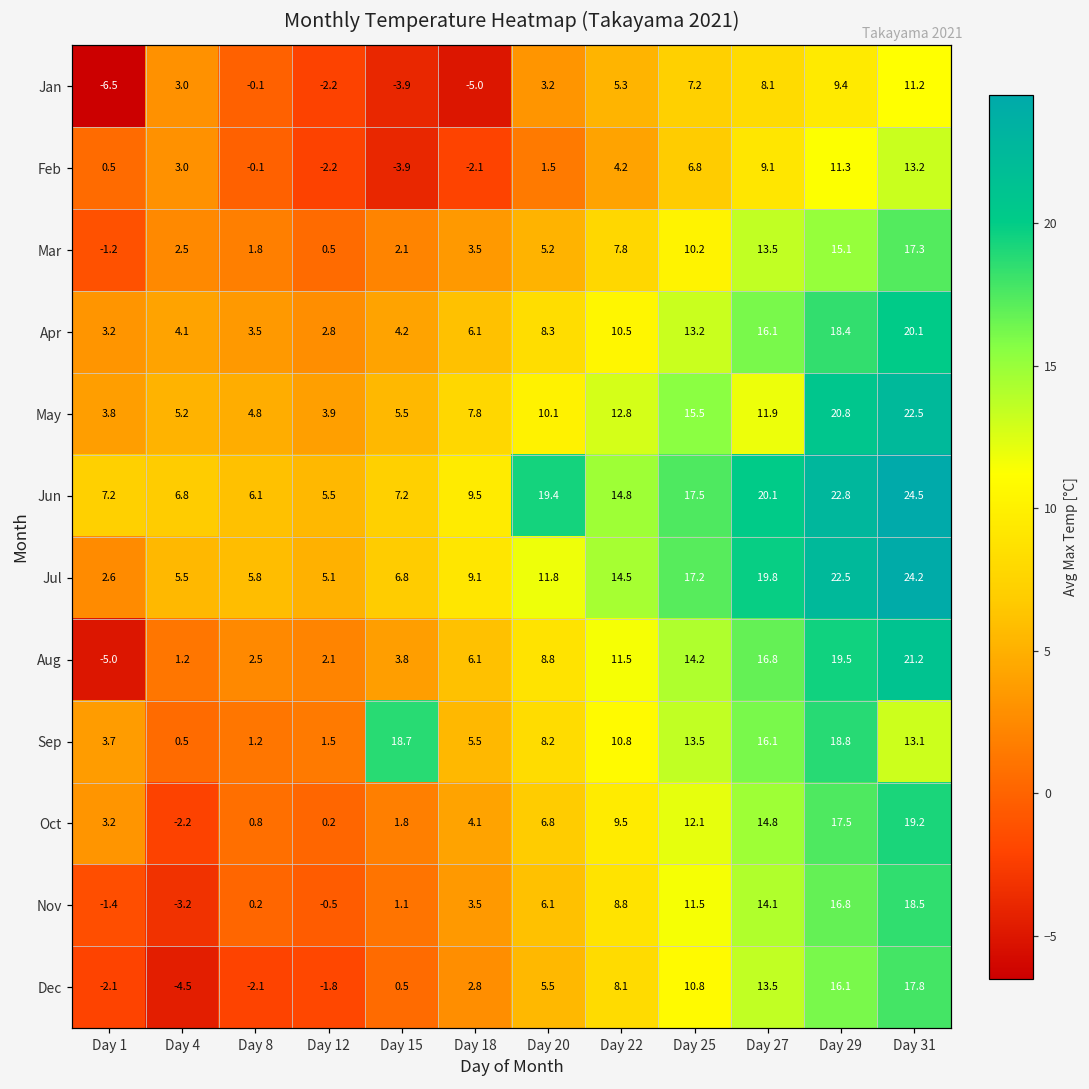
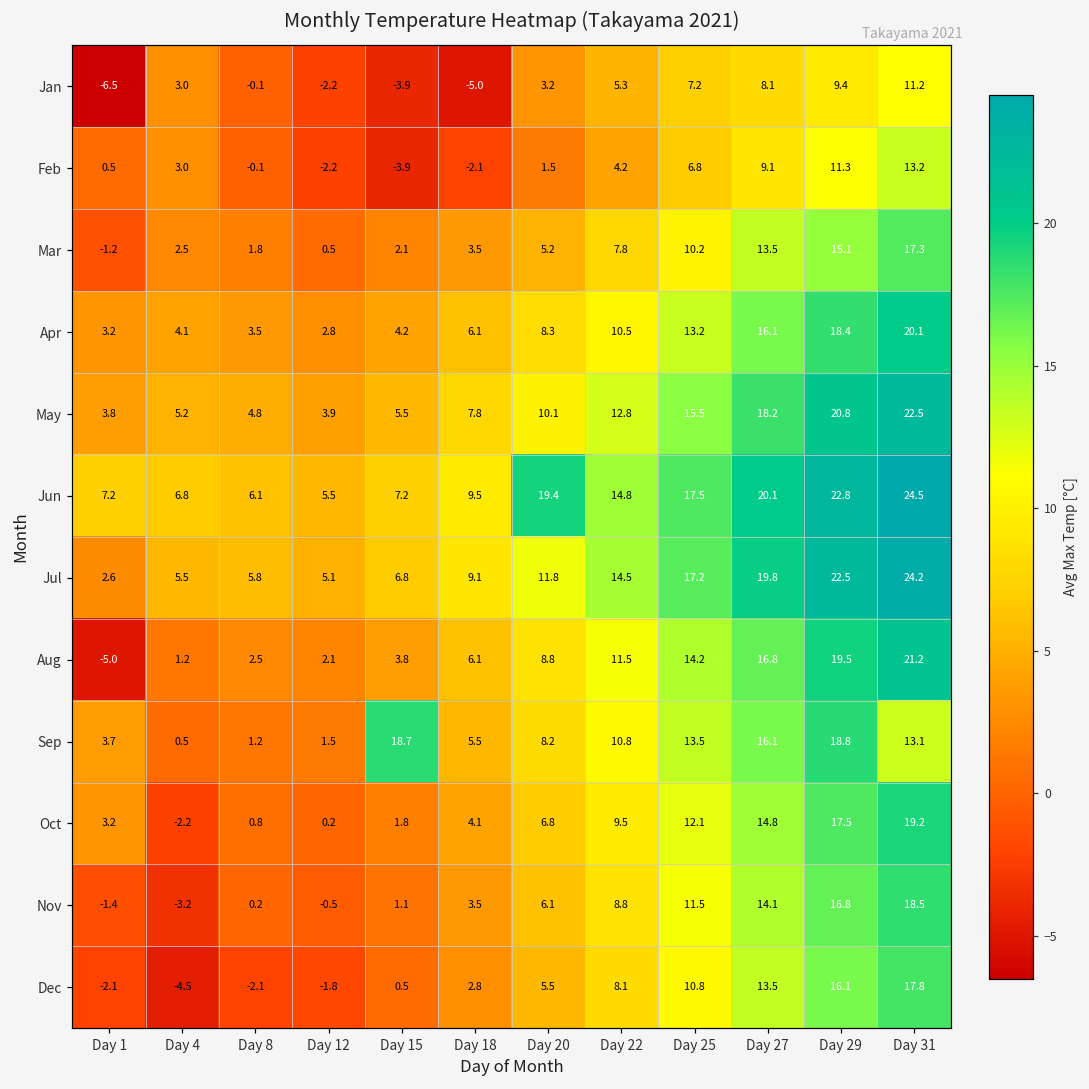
May, Day 27: 11.9 -> 18.2
